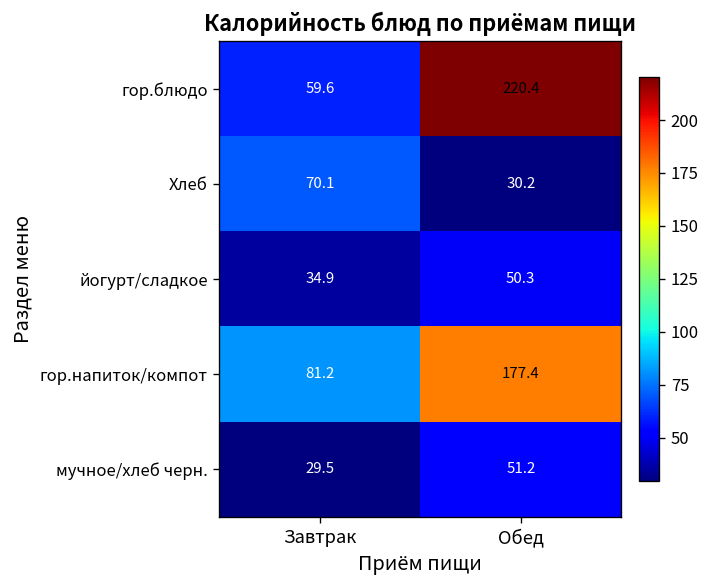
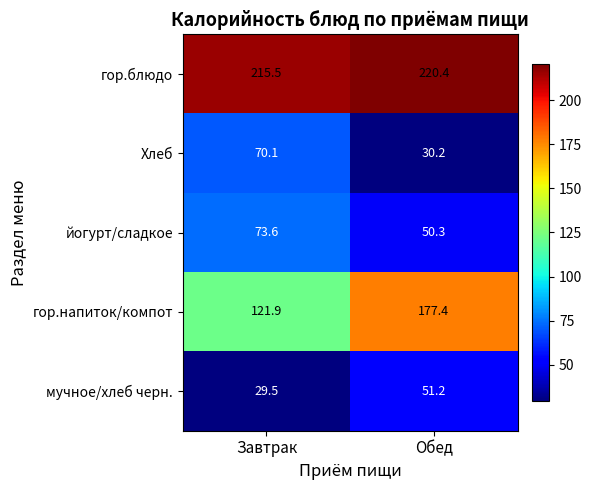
гор.блюдо, Завтрак: 59.6 -> 215.5
йогурт/сладкое, Завтрак: 34.9 -> 73.6
гор.напиток/компот, Завтрак: 81.2 -> 121.9
